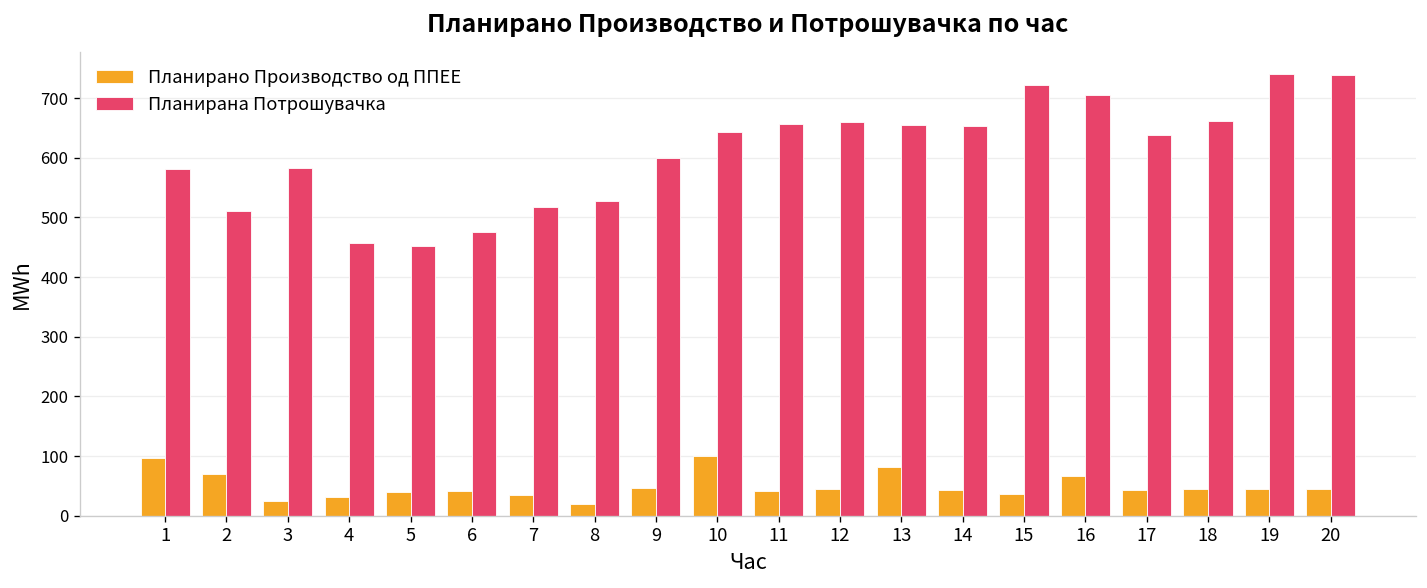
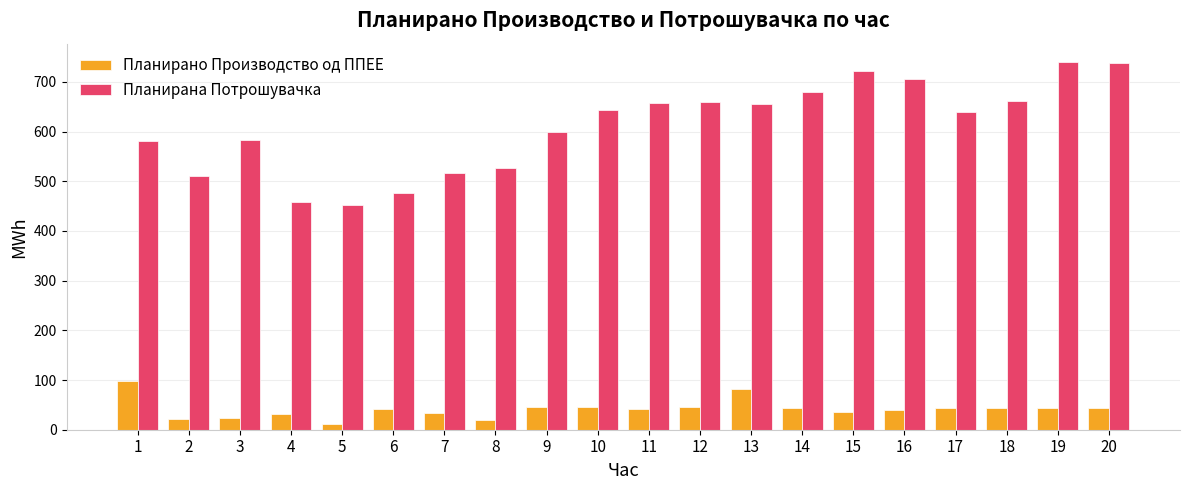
Планирано Производство од ППЕЕ, 2: 70 -> 20
Планирано Производство од ППЕЕ, 5: 40 -> 10
Планирано Производство од ППЕЕ, 10: 100 -> 50
Планирана Потрошувачка, 14: 650 -> 680
Планирано Производство од ППЕЕ, 16: 70 -> 40
